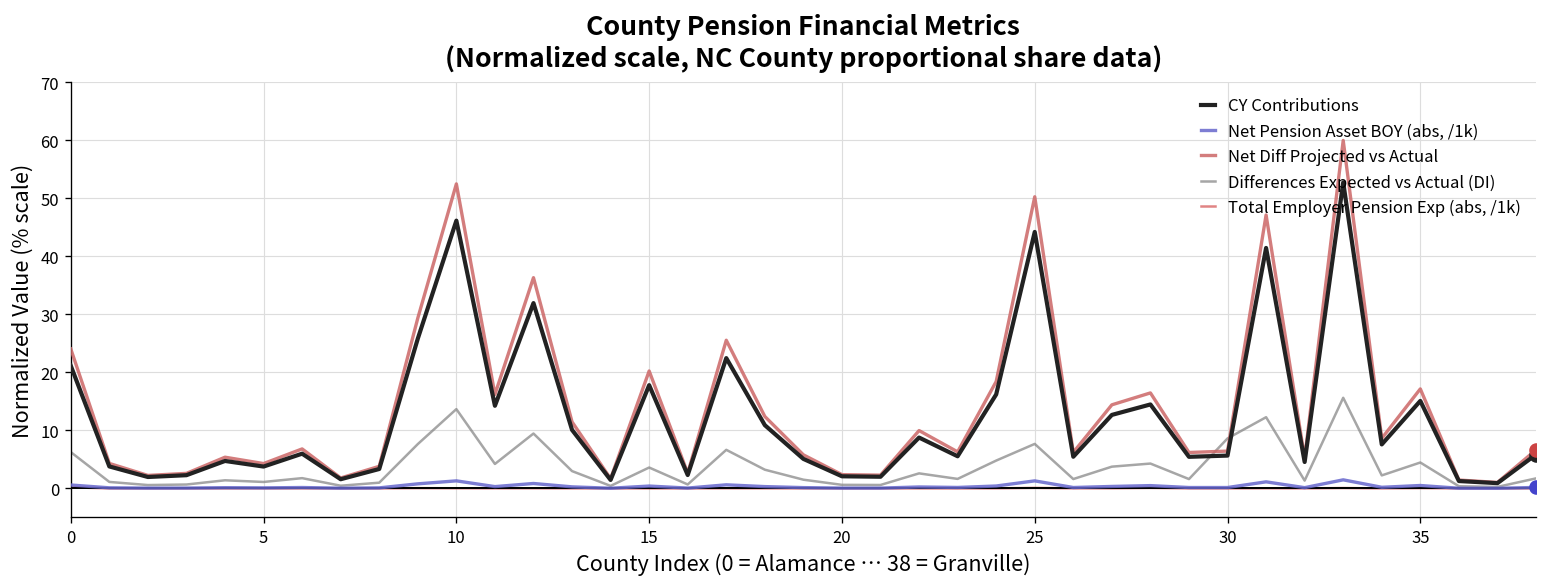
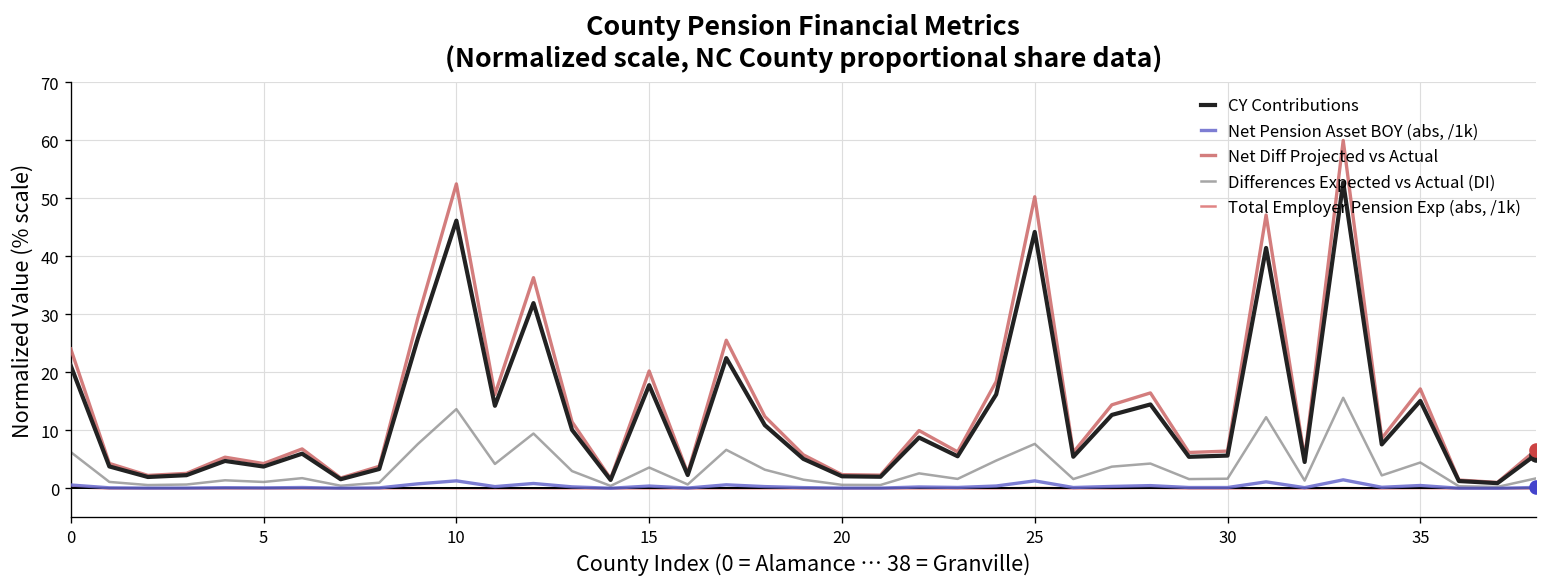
Differences Expected vs Actual (DI), 30: 9 -> 2
